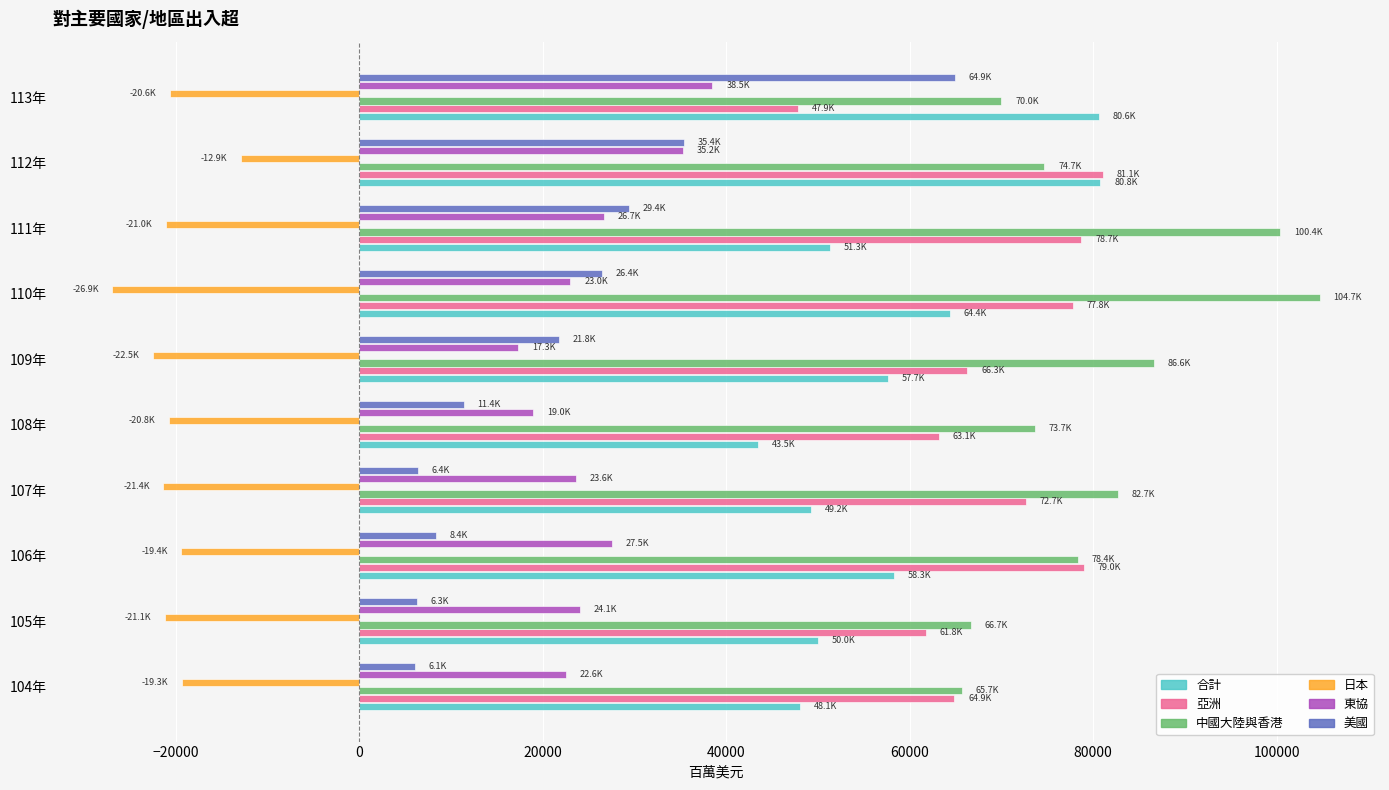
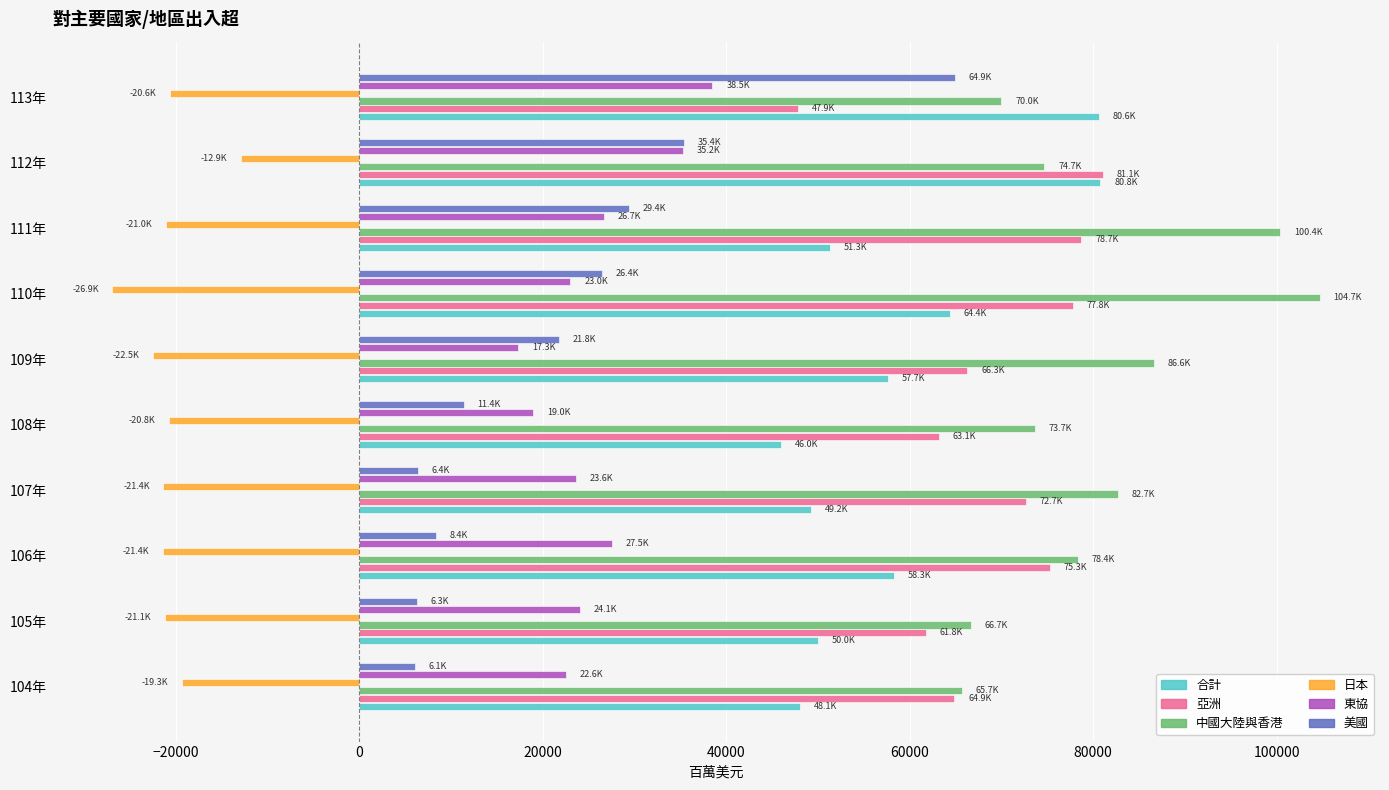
合計, 108年: 43.5K -> 46.0K
日本, 106年: -19.4K -> -21.4K
亞洲, 106年: 79.0K -> 75.3K
